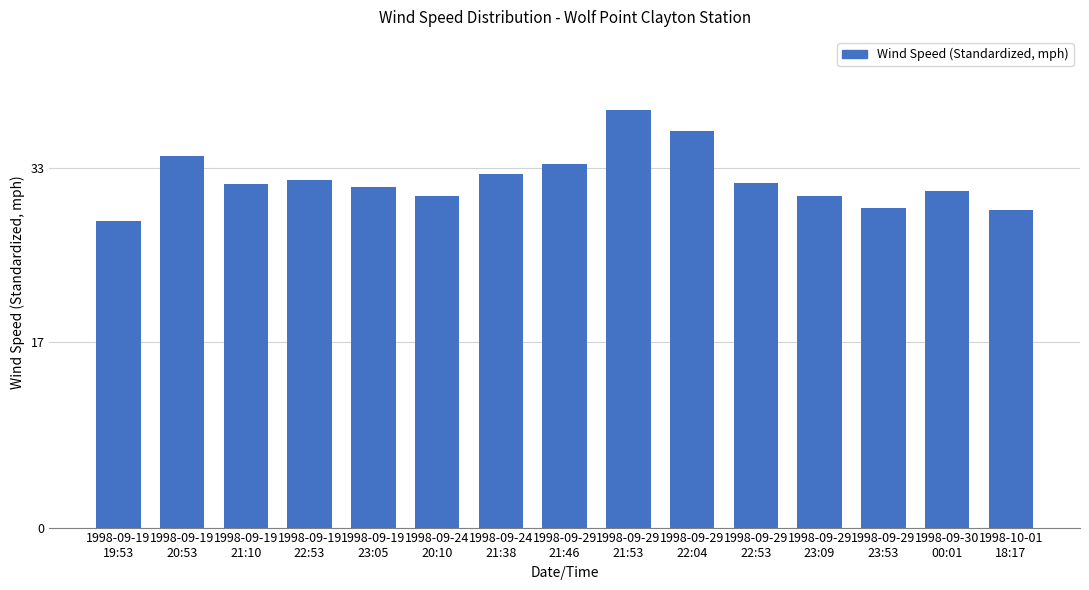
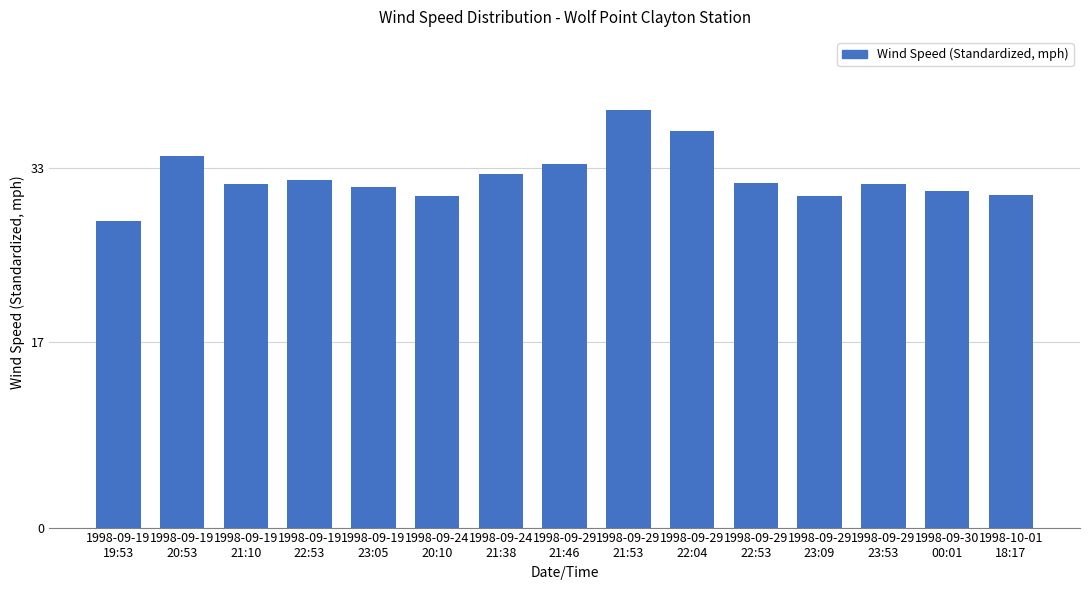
1998-09-29 23:53: 29.3 -> 31.5
1998-10-01 18:17: 29.1 -> 30.5
